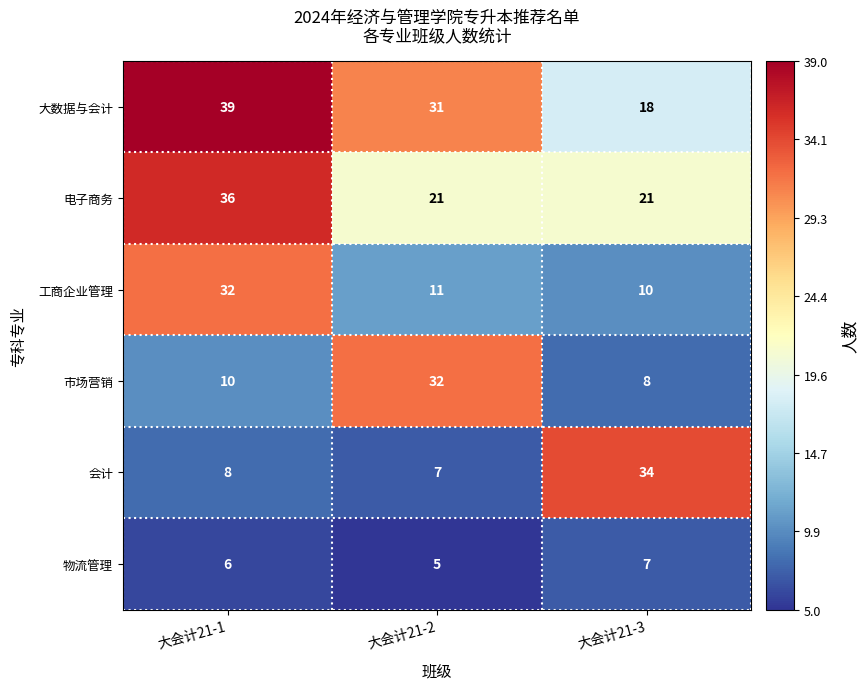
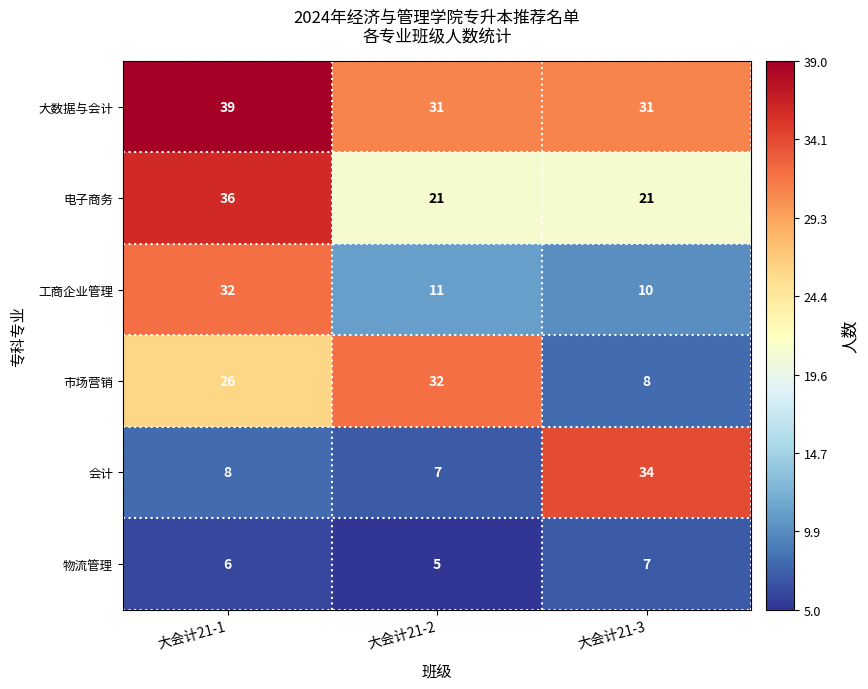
大数据与会计, 大会计21-3: 18 -> 31
市场营销, 大会计21-1: 10 -> 26
